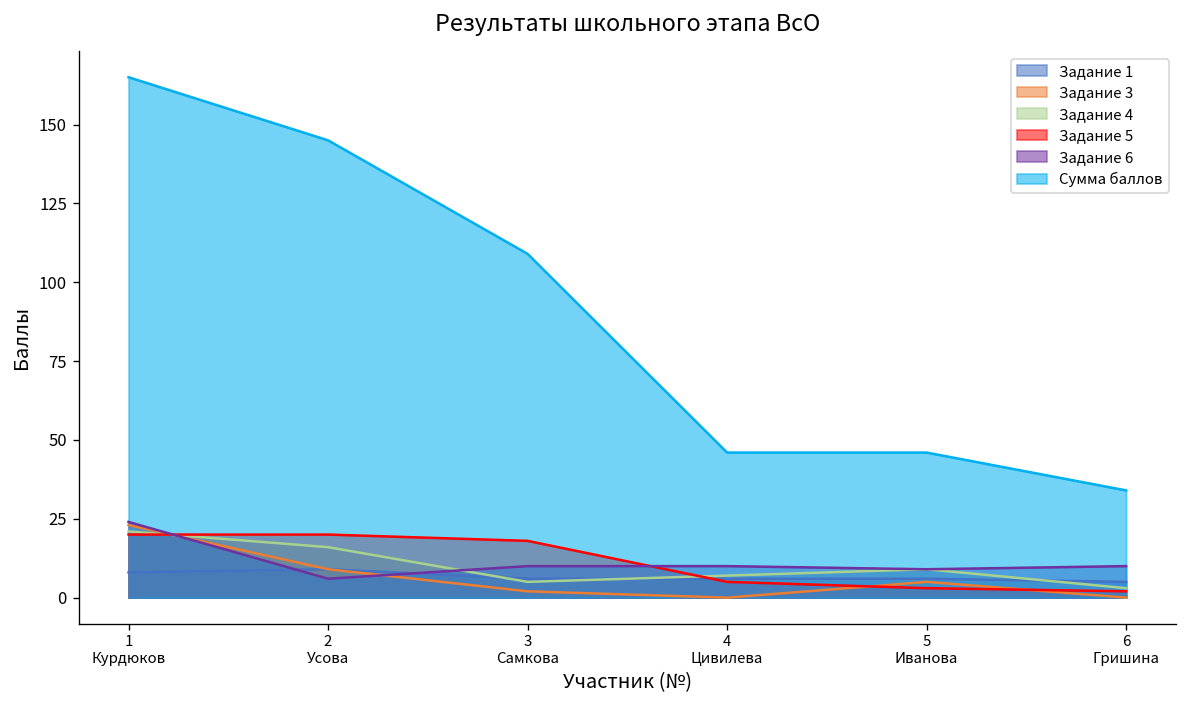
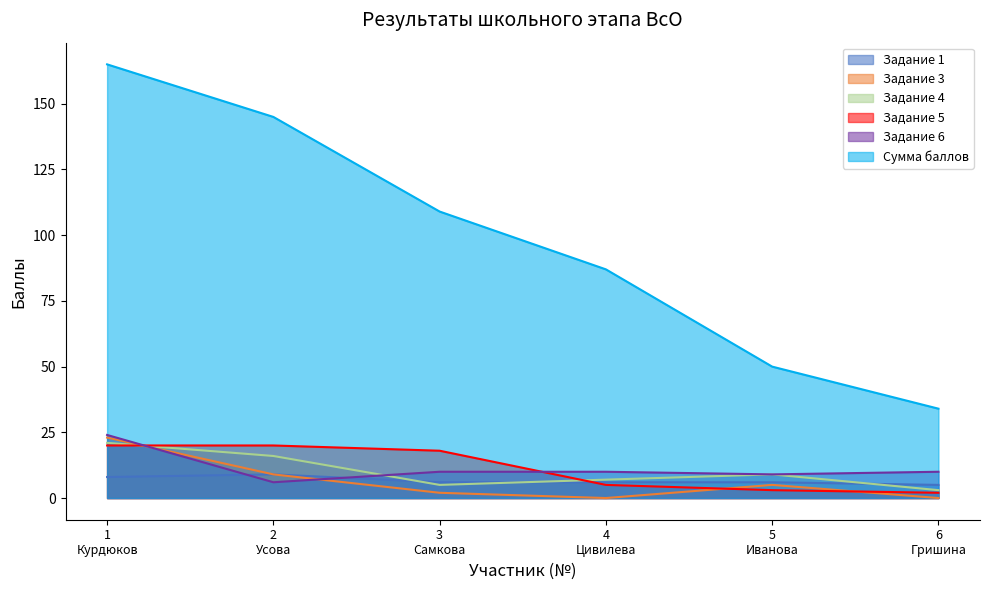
Сумма баллов, 4 Цивилева: 46 -> 87
Сумма баллов, 5 Иванова: 46 -> 50
